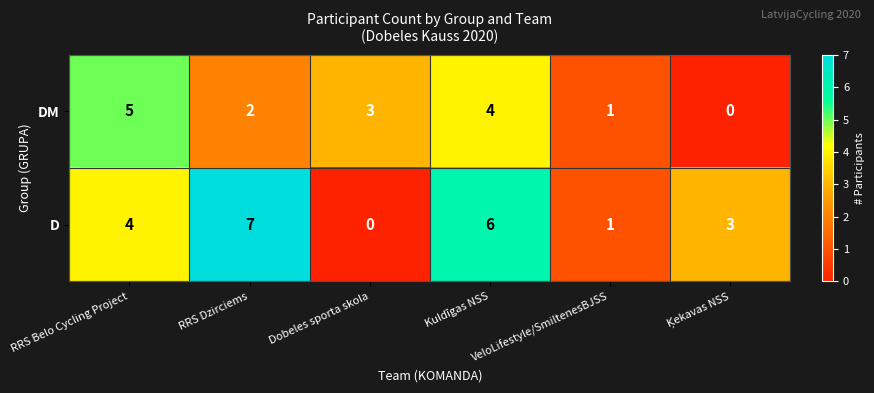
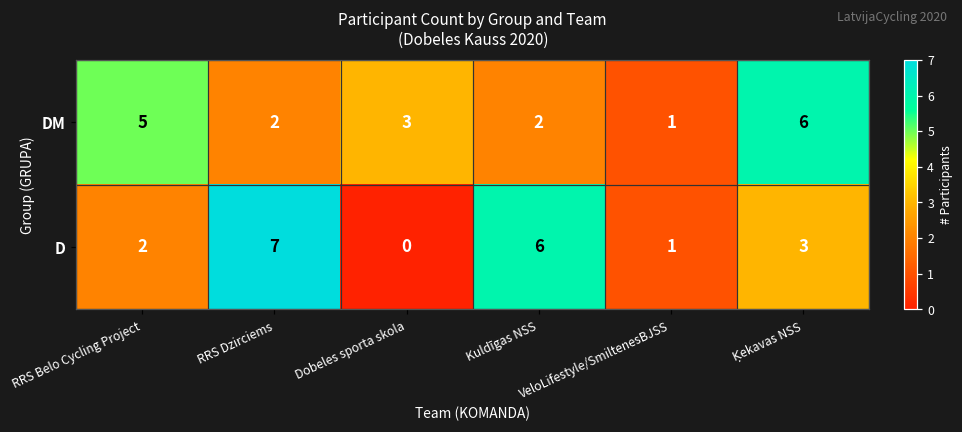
DM, Kuldīgas NSS: 4 -> 2
DM, Ķekavas NSS: 0 -> 6
D, RRS Belo Cycling Project: 4 -> 2
